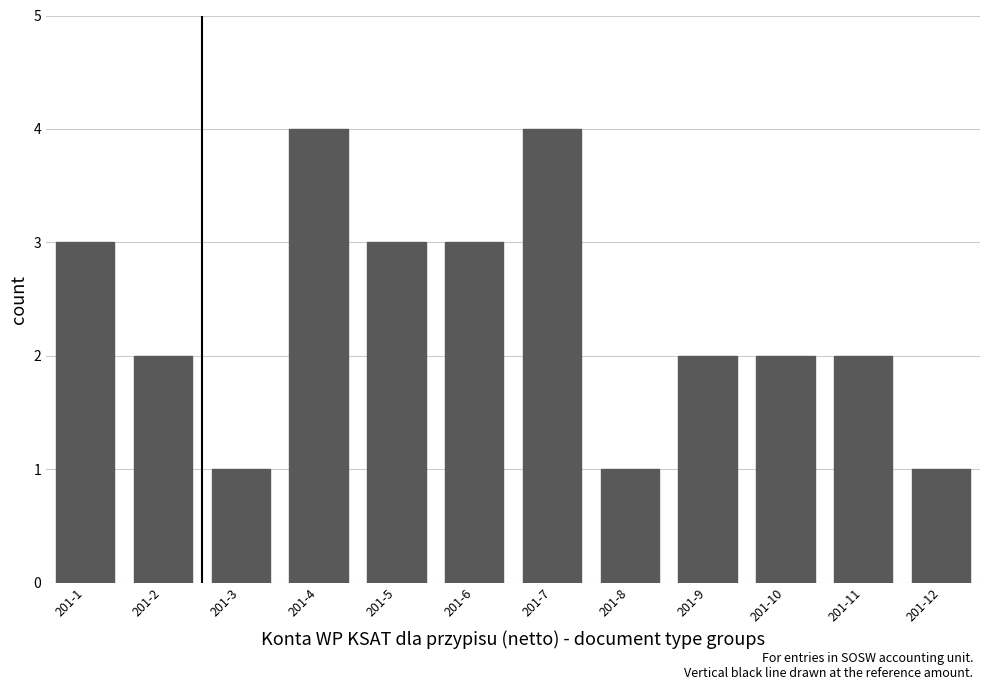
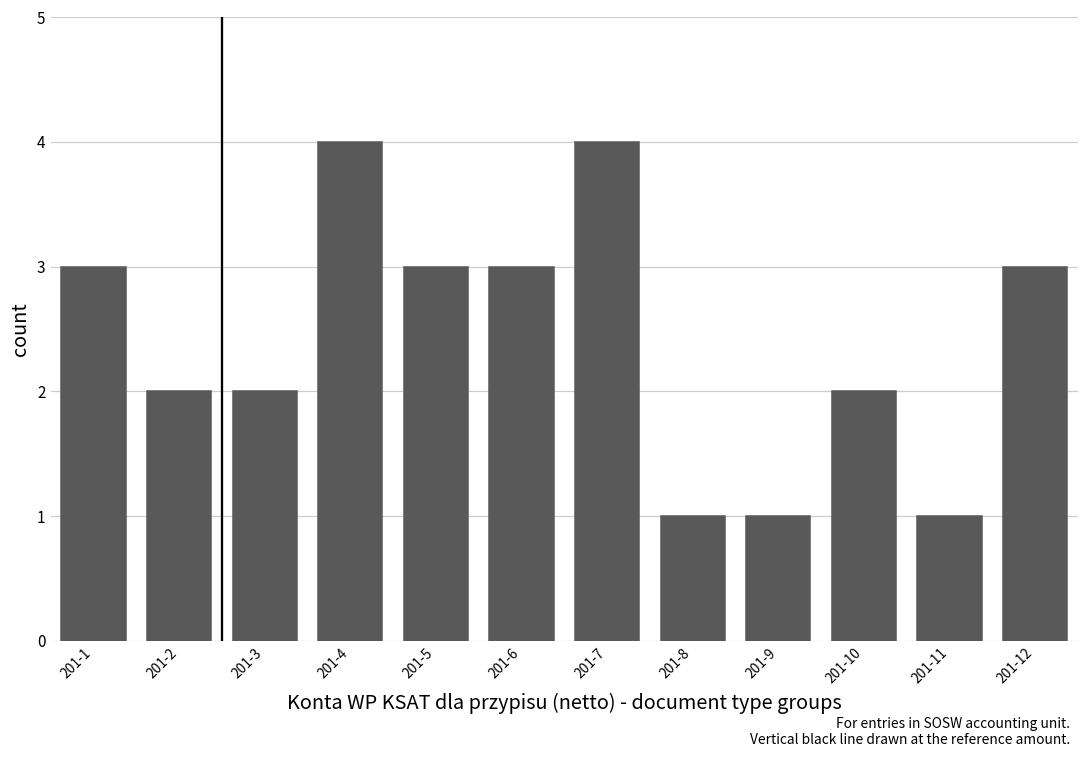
201-3: 1 -> 2
201-9: 2 -> 1
201-11: 2 -> 1
201-12: 1 -> 3
